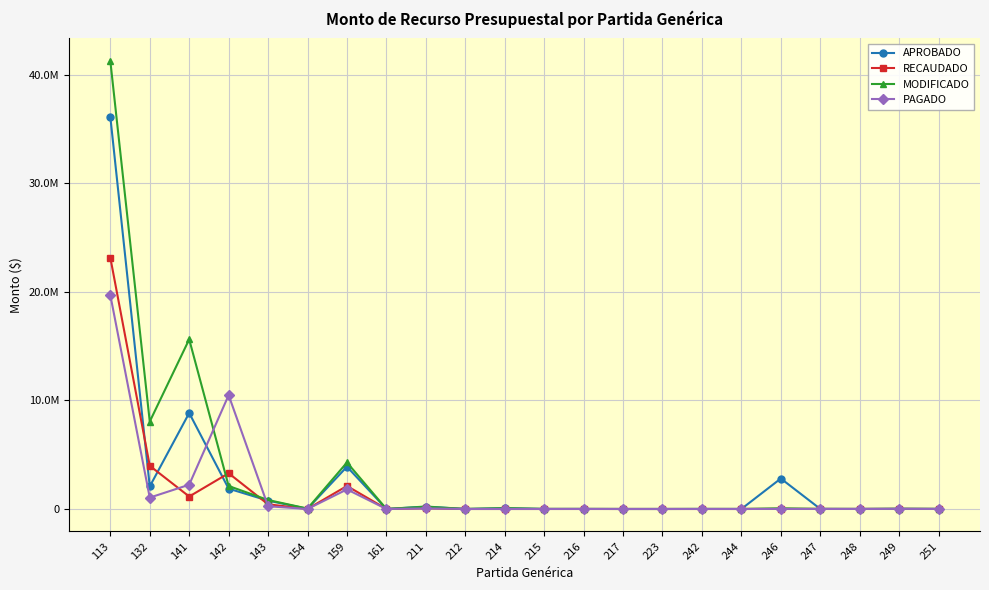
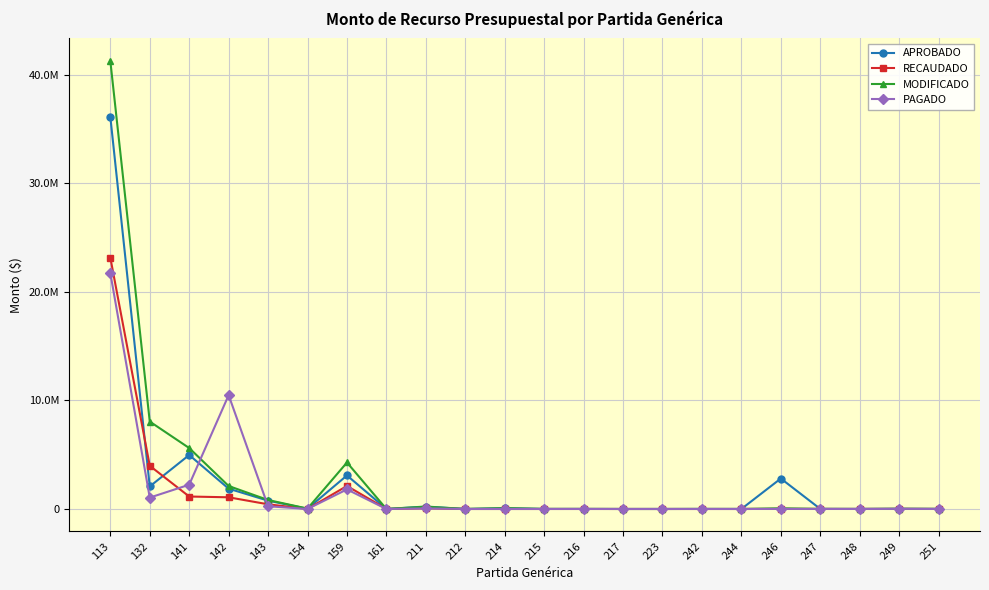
PAGADO, 113: 19700000 -> 21700000
APROBADO, 141: 8800000 -> 5000000
MODIFICADO, 141: 15600000 -> 5600000
RECAUDADO, 142: 3300000 -> 1100000
APROBADO, 159: 3900000 -> 3100000
